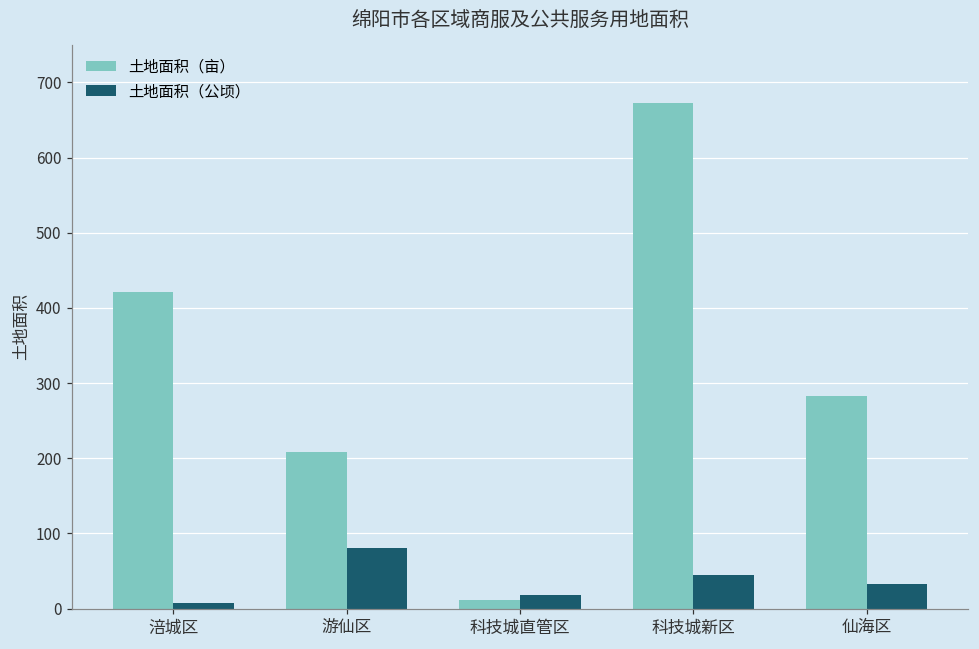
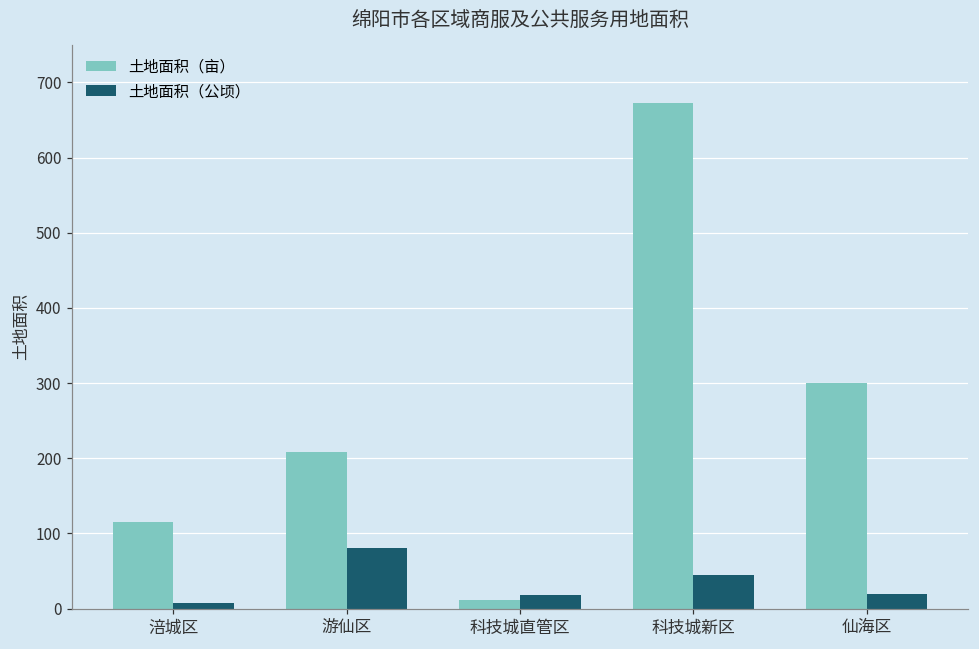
土地面积（亩）, 涪城区: 420 -> 120
土地面积（亩）, 仙海区: 280 -> 300
土地面积（公顷）, 仙海区: 30 -> 20
